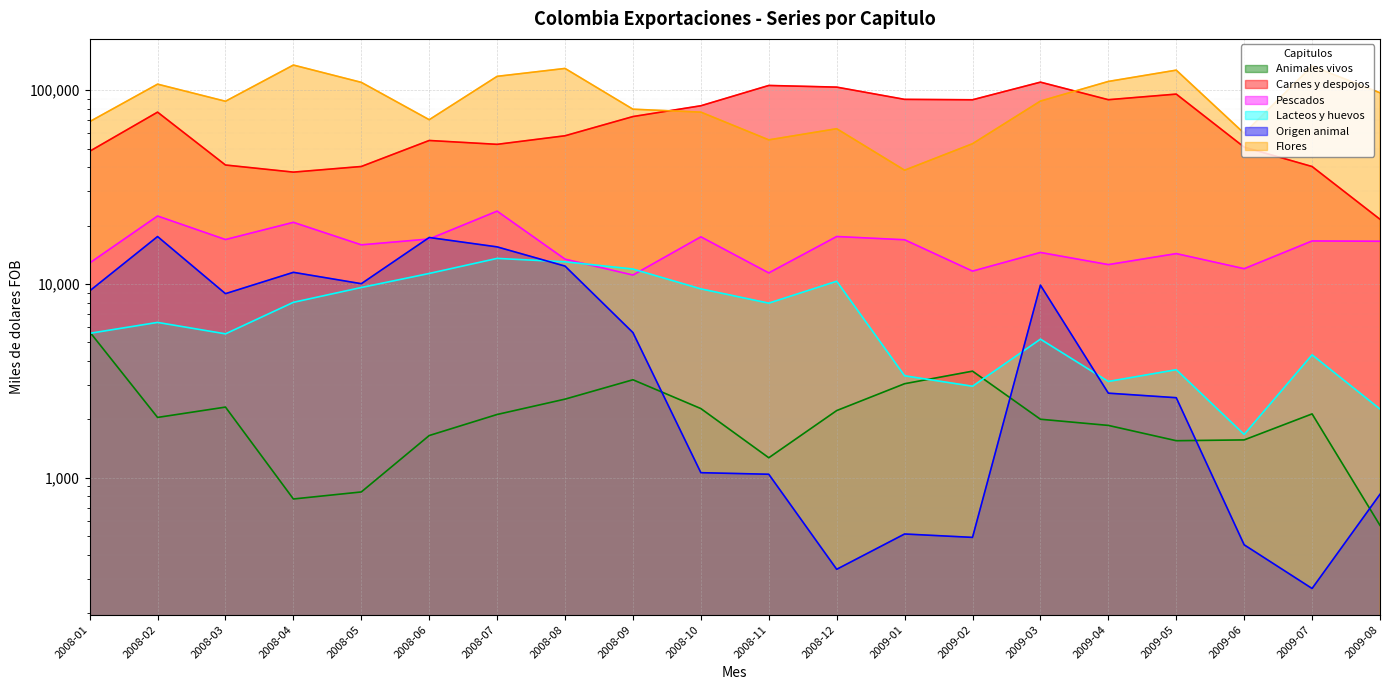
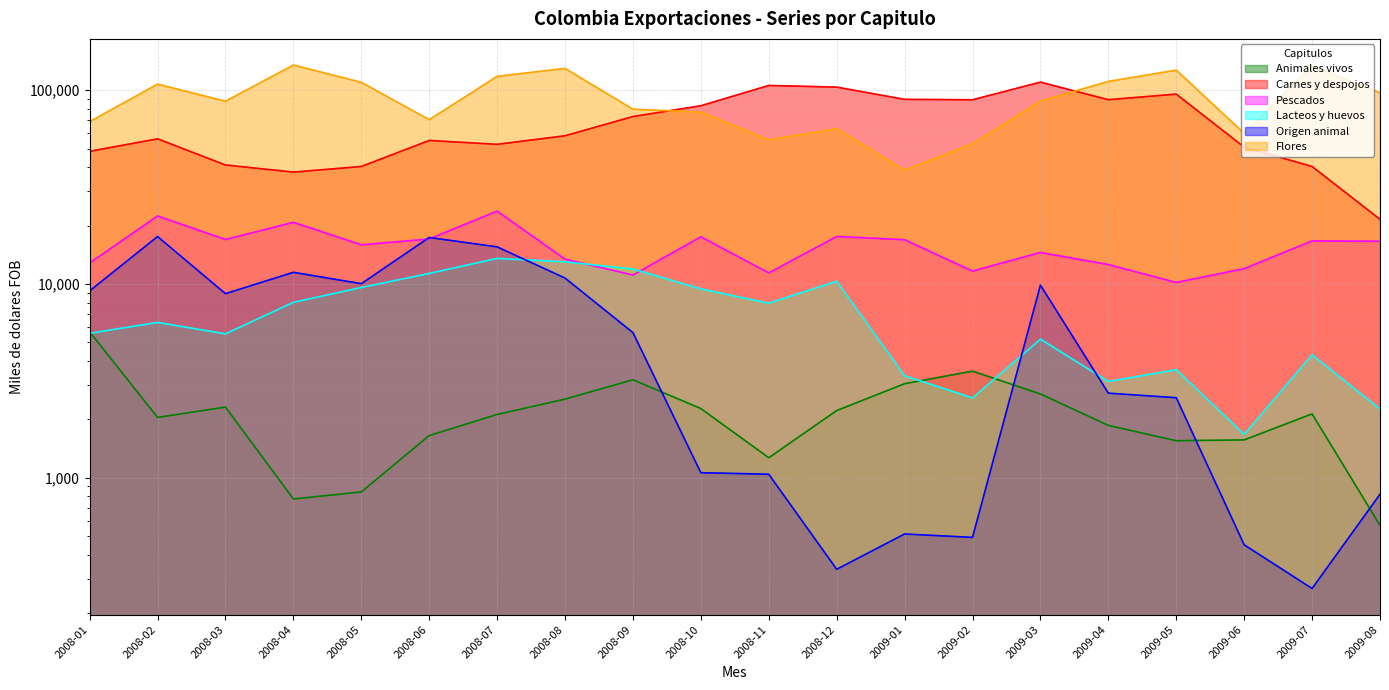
Carnes y despojos, 2008-02: 77,000 -> 56,000
Origen animal, 2008-08: 12,000 -> 11,000
Lacteos y huevos, 2009-02: 3,000 -> 2,600
Animales vivos, 2009-03: 2,000 -> 2,700
Pescados, 2009-05: 14,000 -> 10,000
